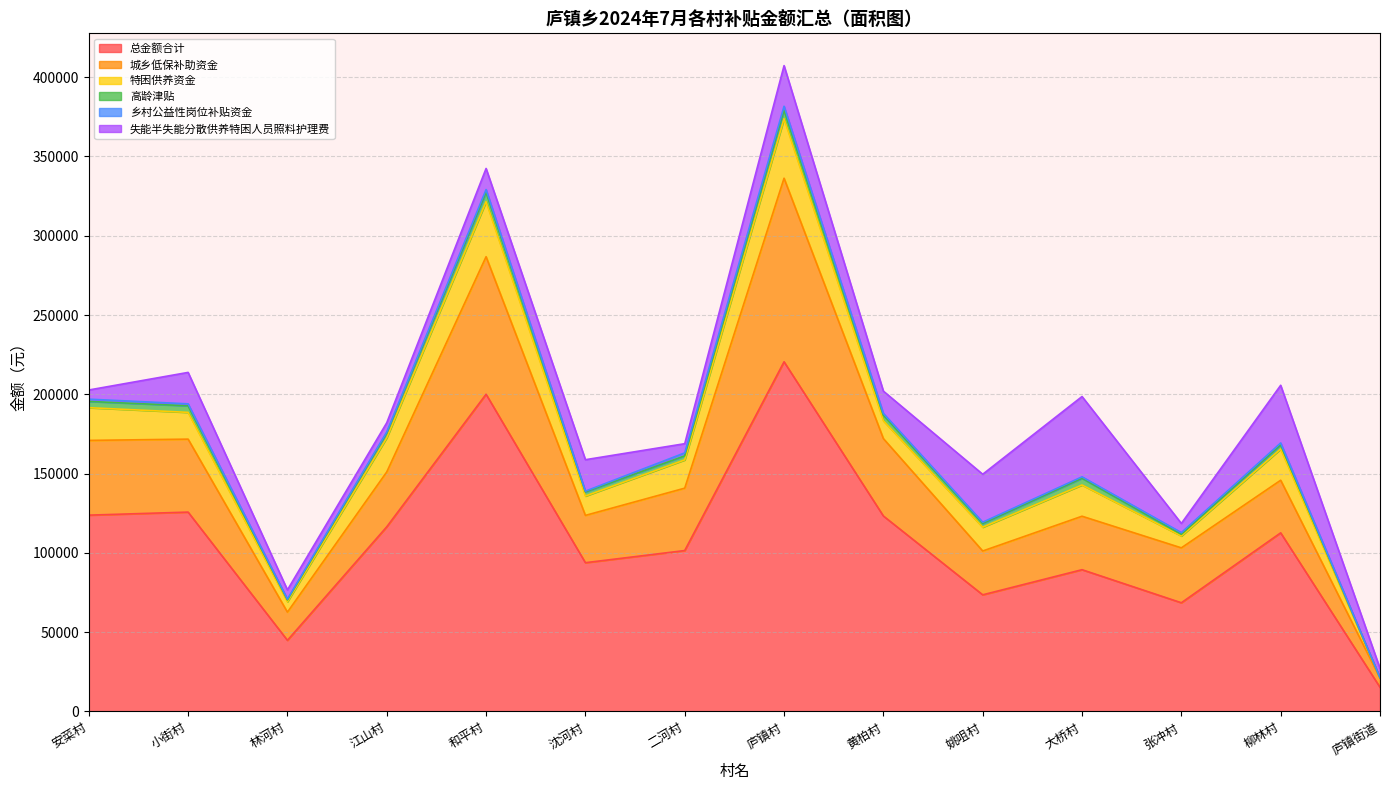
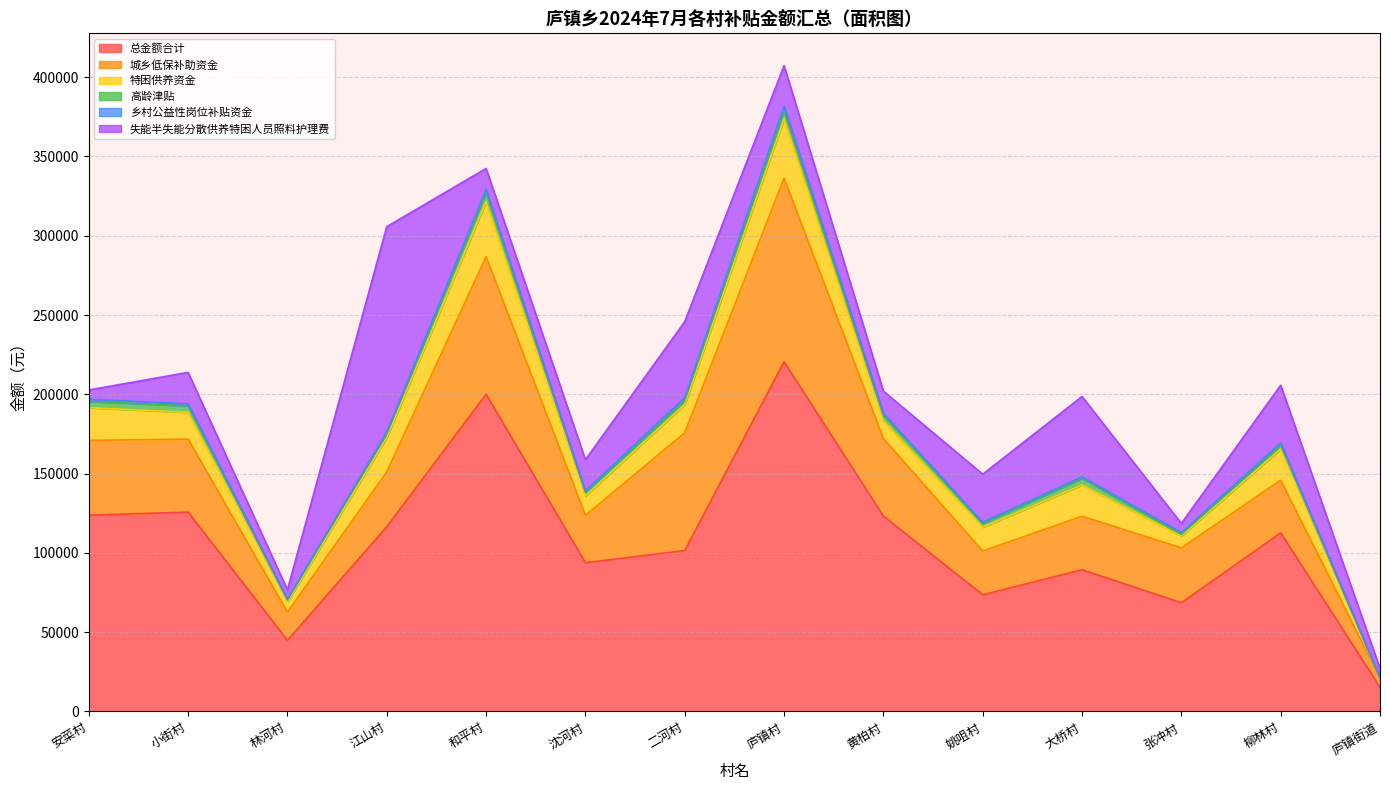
失能半失能分散供养特困人员照料护理费, 江山村: 6000 -> 129000
城乡低保补助资金, 二河村: 39000 -> 74000
失能半失能分散供养特困人员照料护理费, 二河村: 6000 -> 48000
